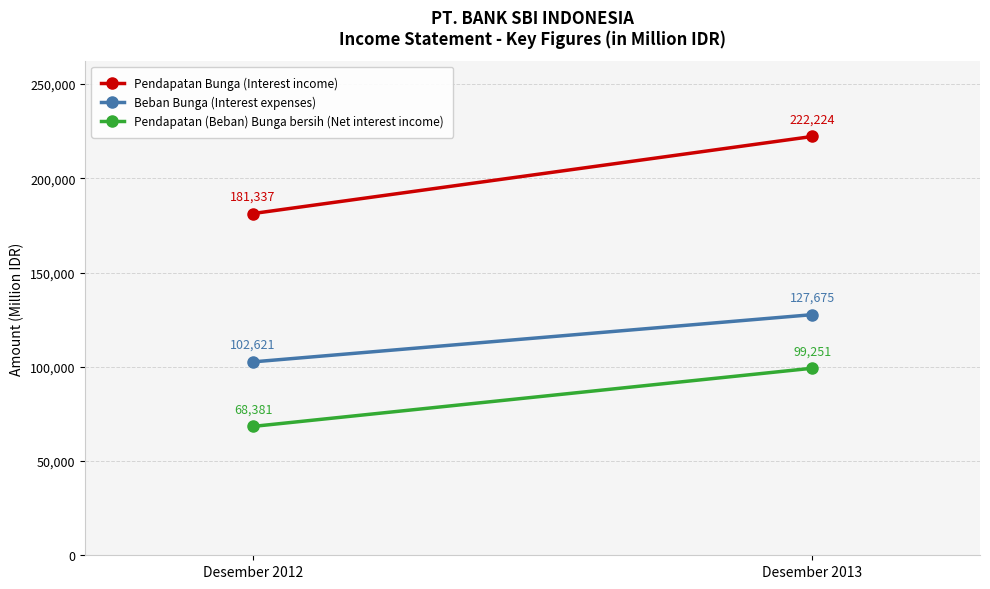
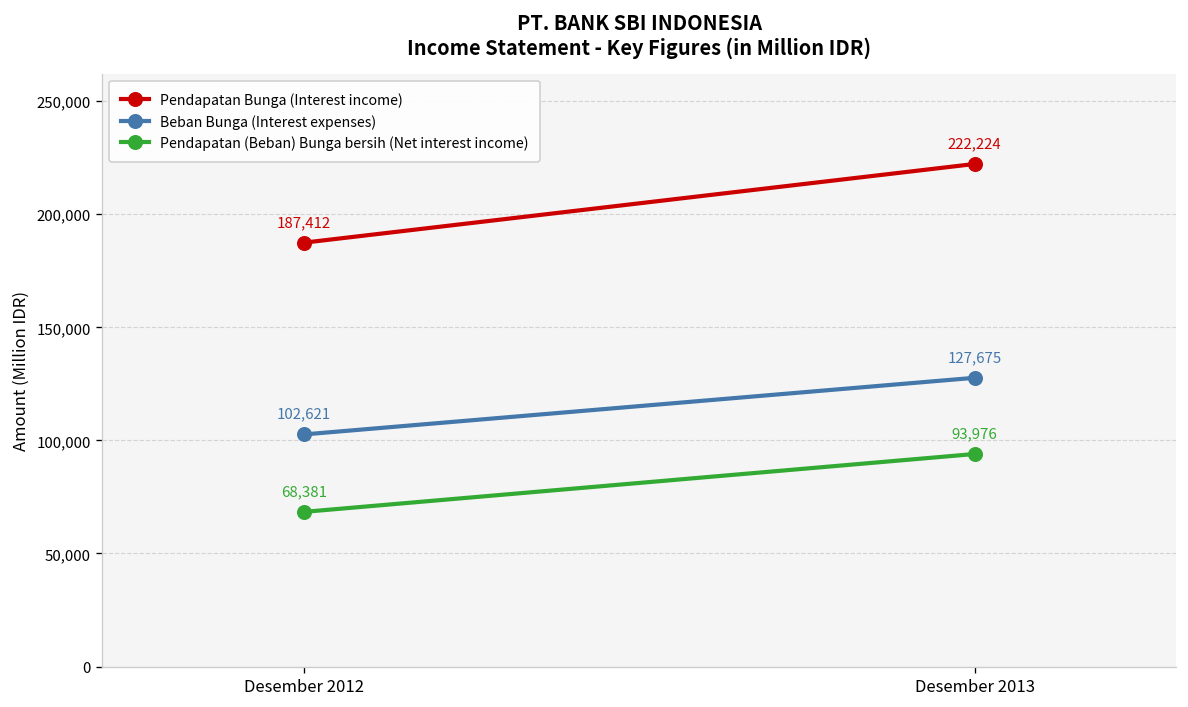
Pendapatan Bunga (Interest income), Desember 2012: 181,337 -> 187,412
Pendapatan (Beban) Bunga bersih (Net interest income), Desember 2013: 99,251 -> 93,976
